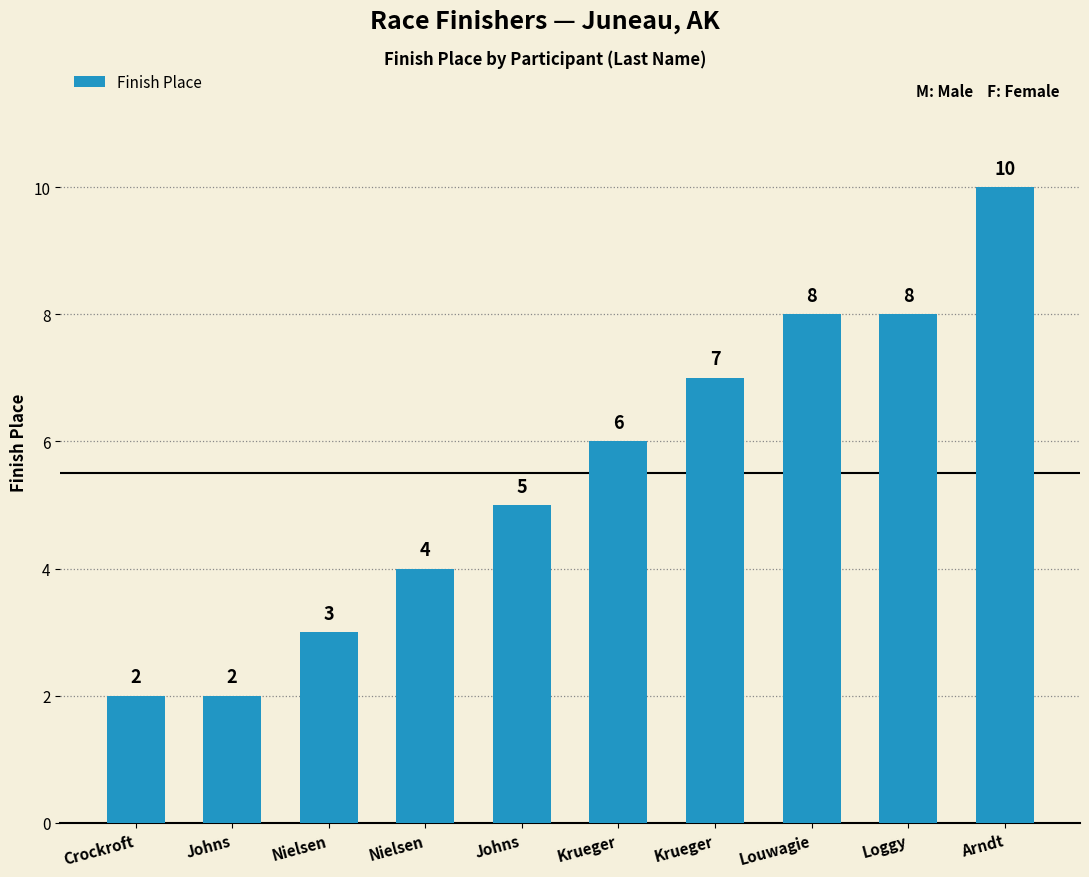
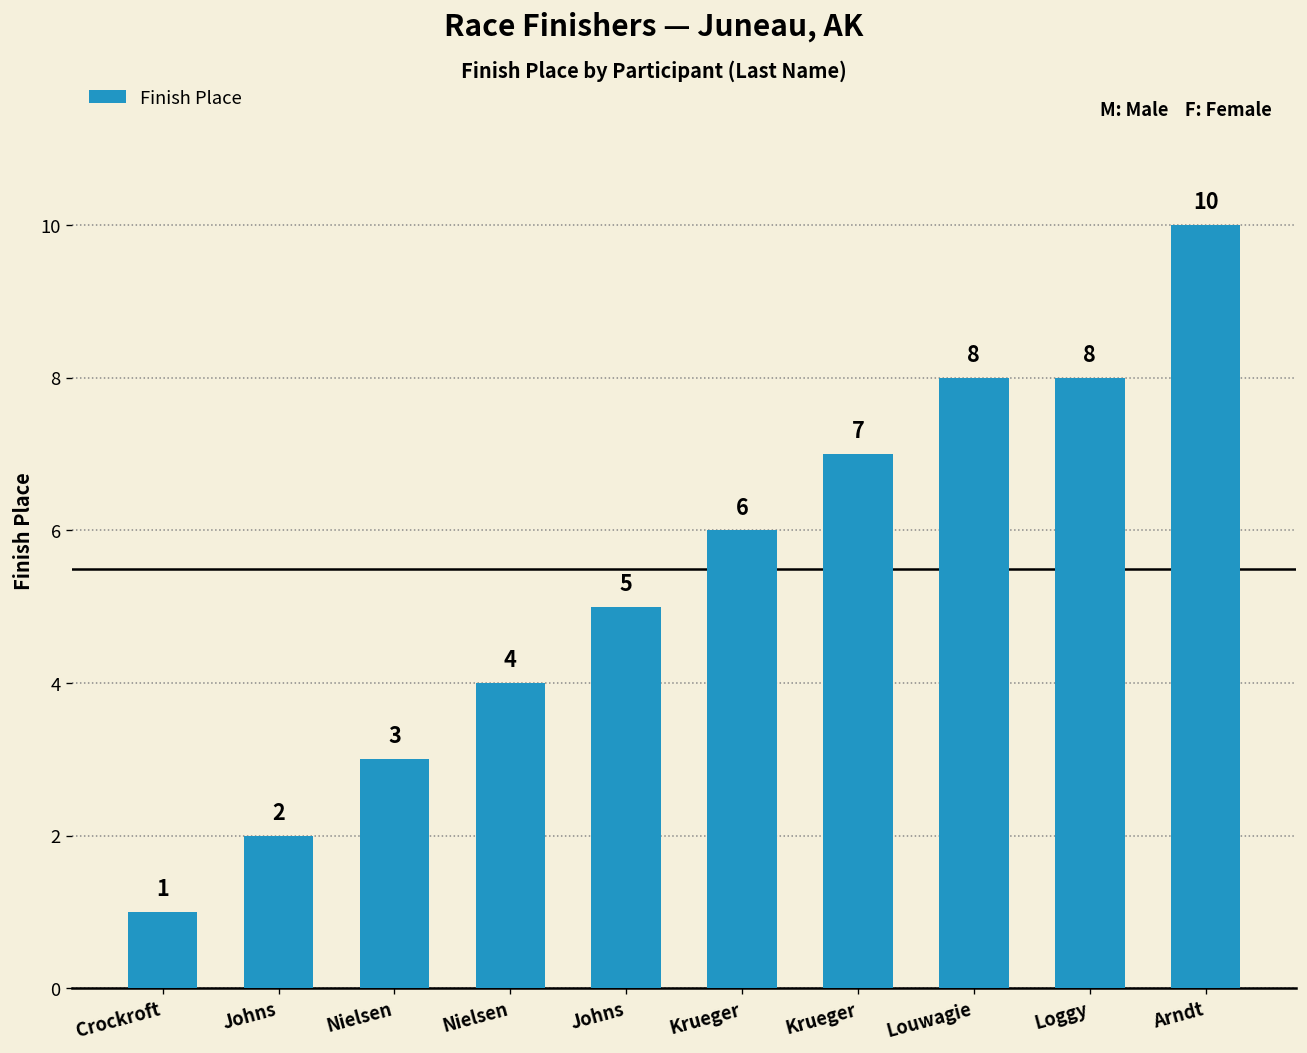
Crockroft: 2 -> 1
